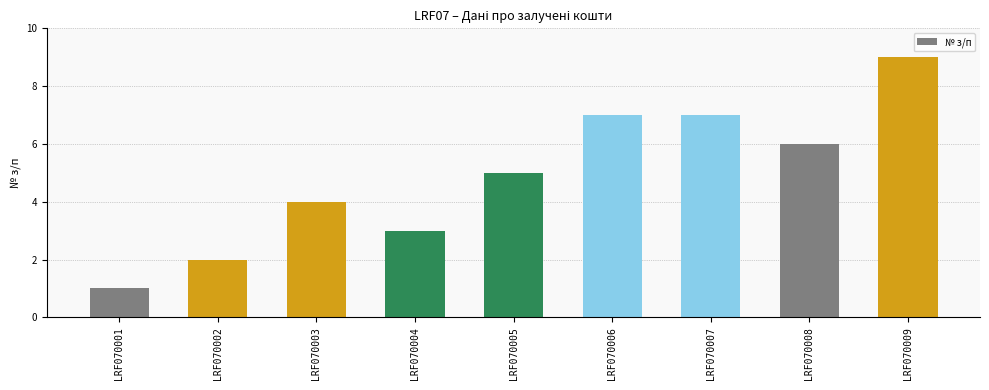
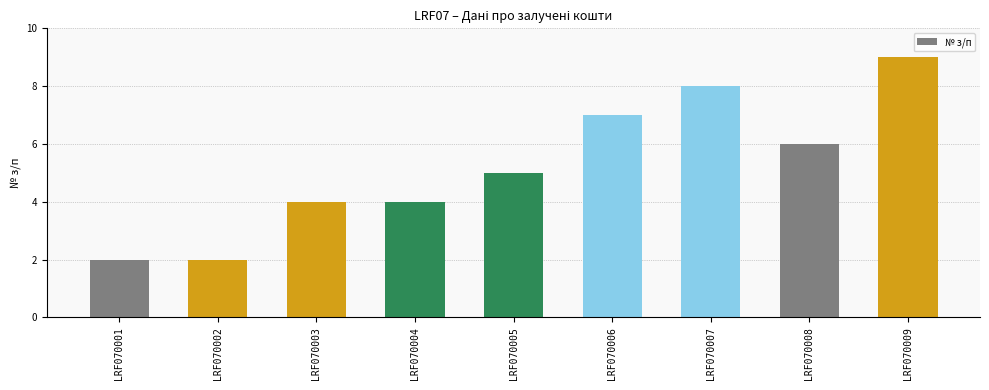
LRF070001: 1 -> 2
LRF070004: 3 -> 4
LRF070007: 7 -> 8
